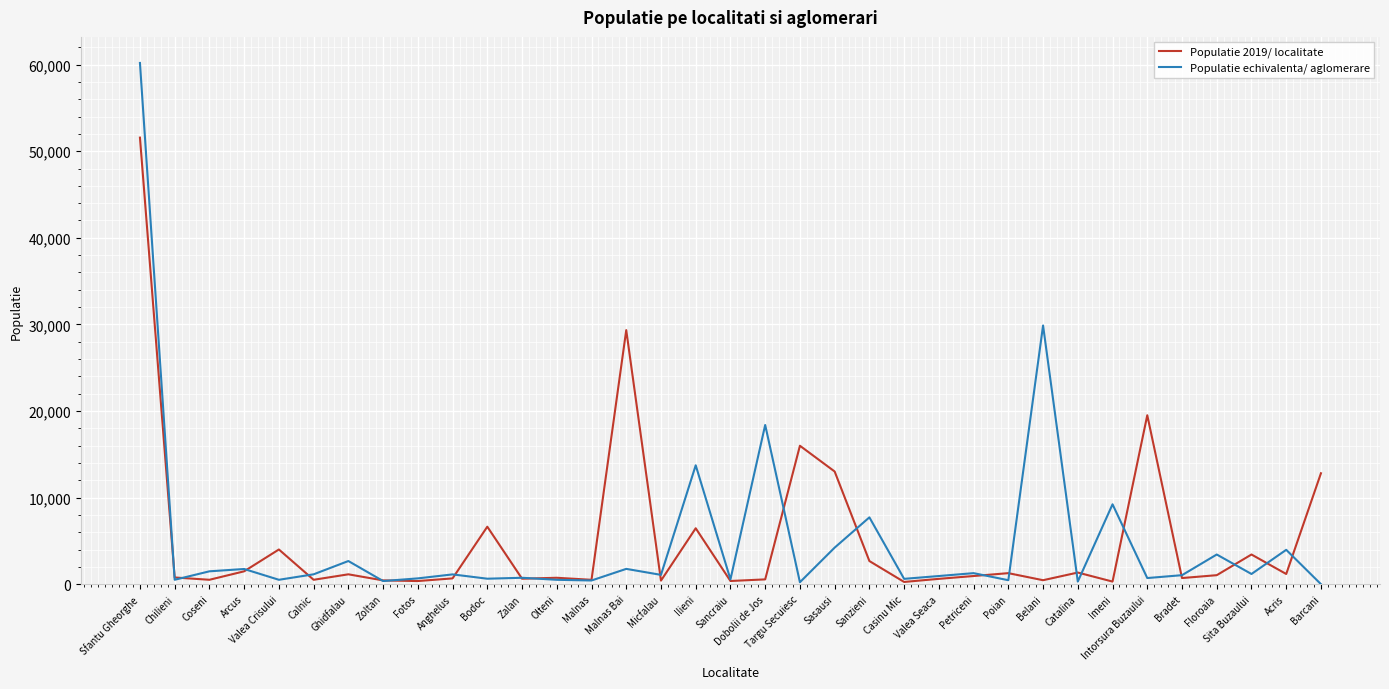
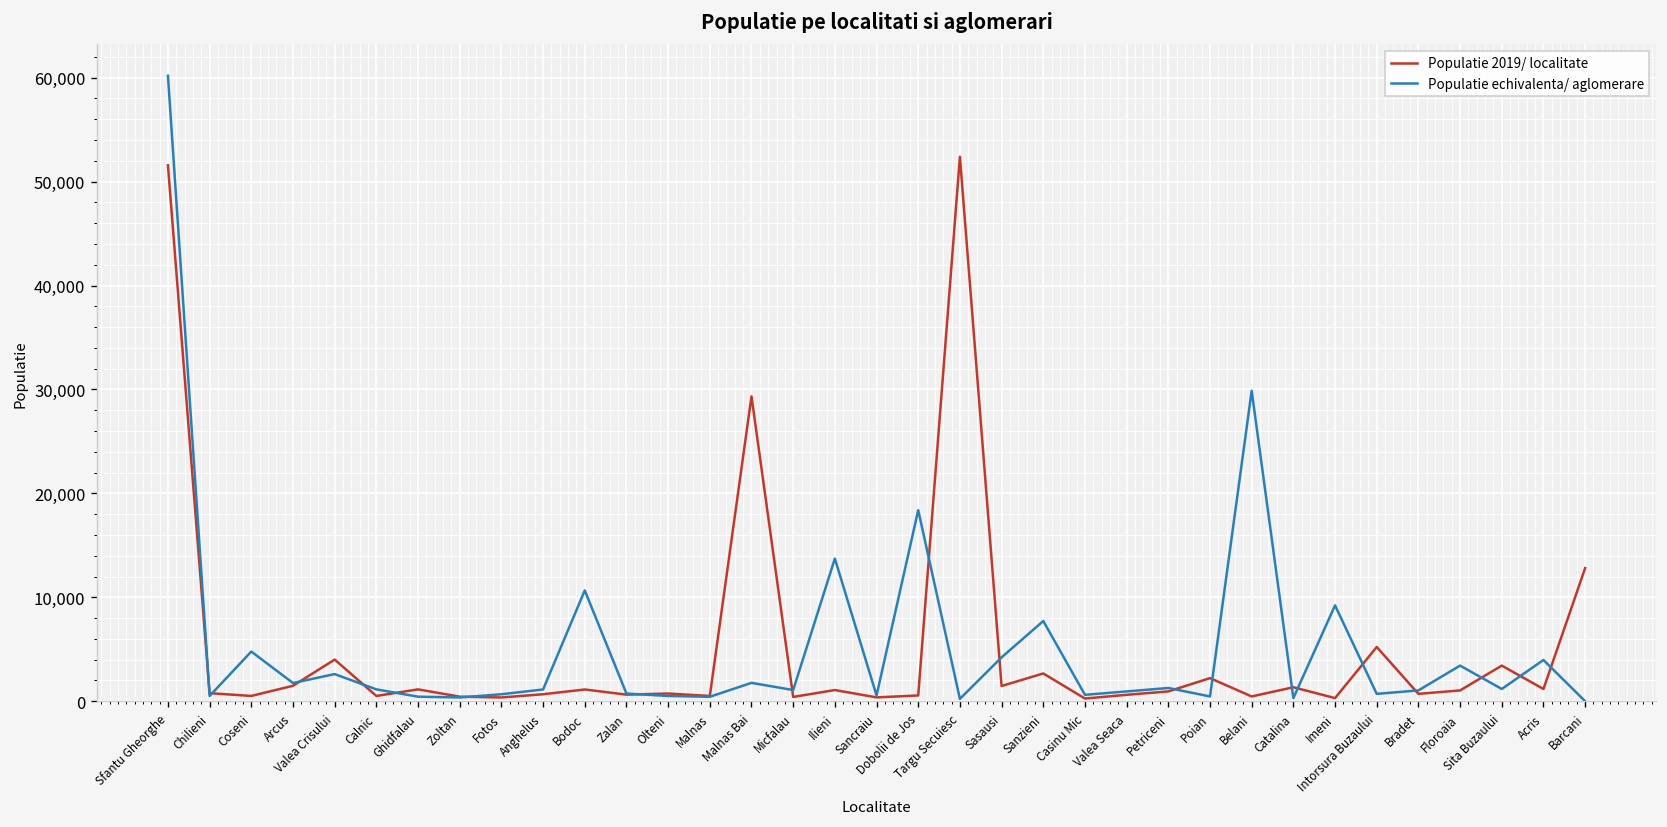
Populatie echivalenta/ aglomerare, Coseni: 1,000 -> 5,000
Populatie echivalenta/ aglomerare, Valea Crisului: 1,000 -> 3,000
Populatie echivalenta/ aglomerare, Ghidfalau: 3,000 -> 0
Populatie 2019/ localitate, Bodoc: 7,000 -> 1,000
Populatie echivalenta/ aglomerare, Bodoc: 1,000 -> 11,000
Populatie 2019/ localitate, Ilieni: 6,000 -> 1,000
Populatie 2019/ localitate, Targu Secuiesc: 16,000 -> 52,000
Populatie 2019/ localitate, Sasausi: 13,000 -> 1,000
Populatie 2019/ localitate, Poian: 1,000 -> 2,000
Populatie 2019/ localitate, Intorsura Buzaului: 20,000 -> 5,000
